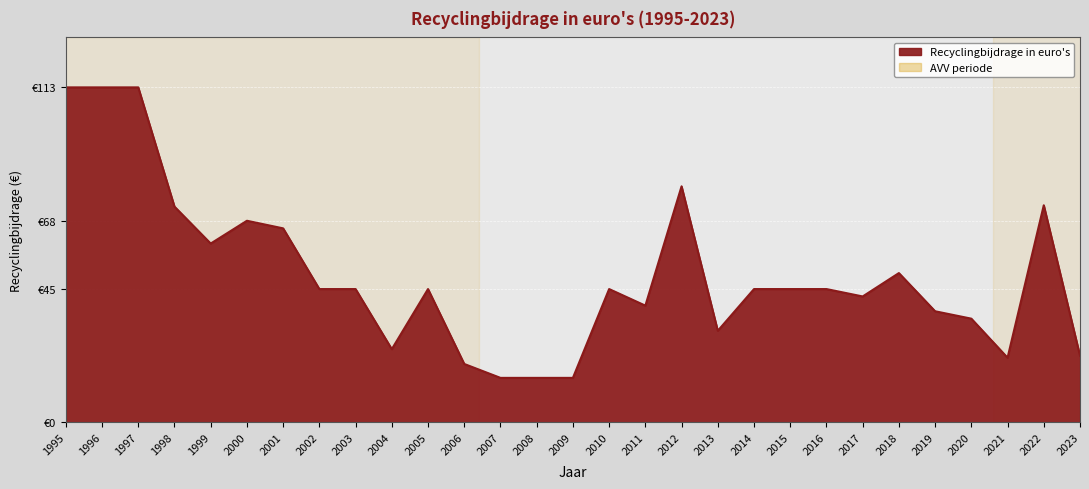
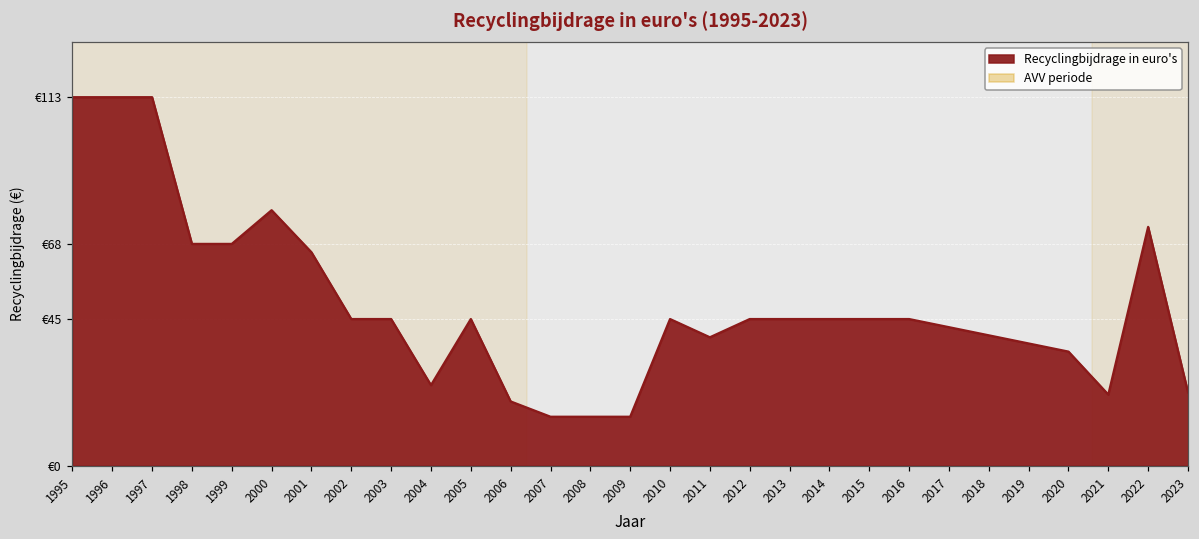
1998: €73 -> €68
1999: €60 -> €68
2000: €68 -> €78
2012: €80 -> €45
2013: €31 -> €45
2018: €50 -> €40
